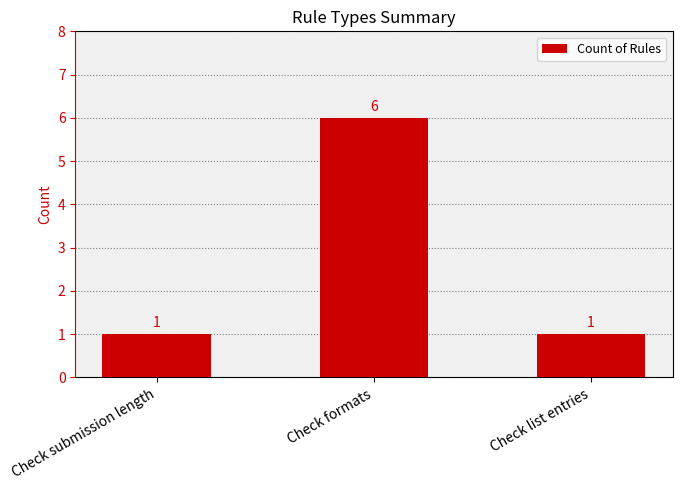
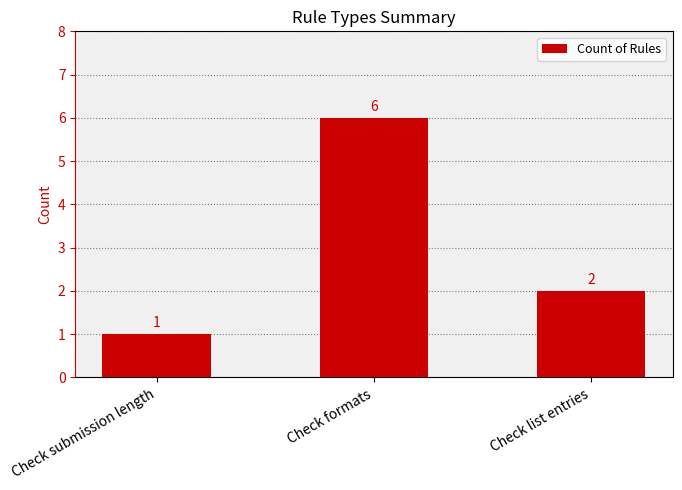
Check list entries: 1 -> 2
